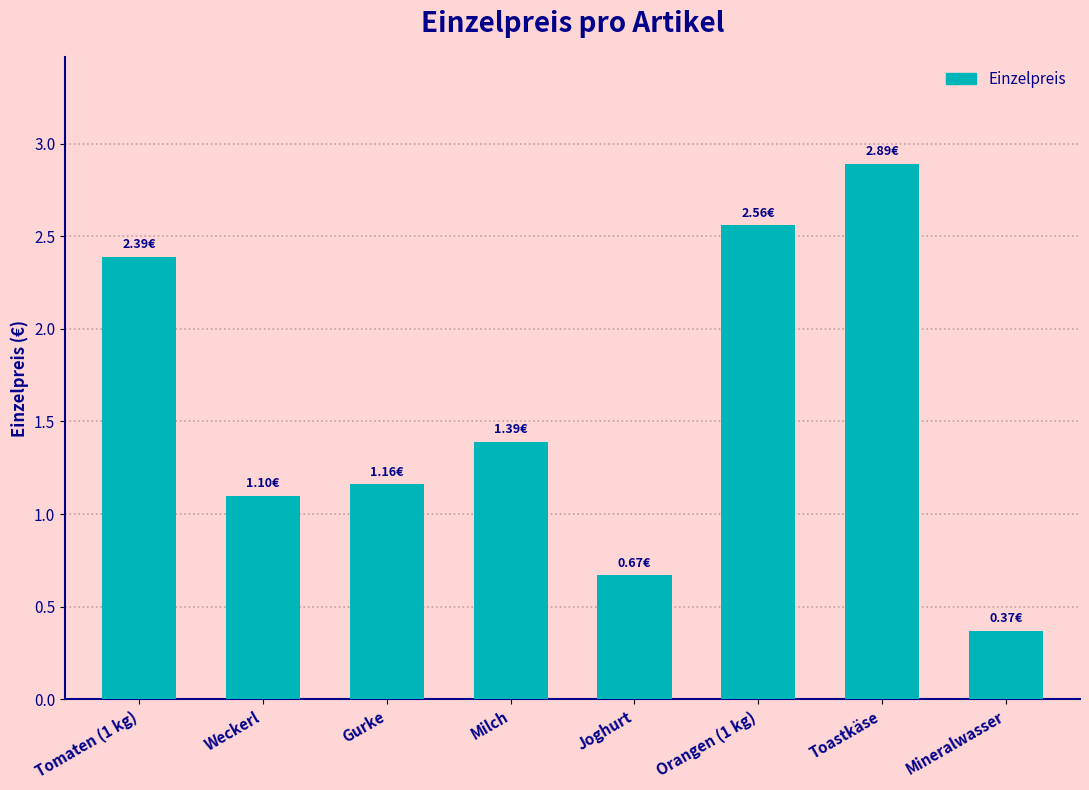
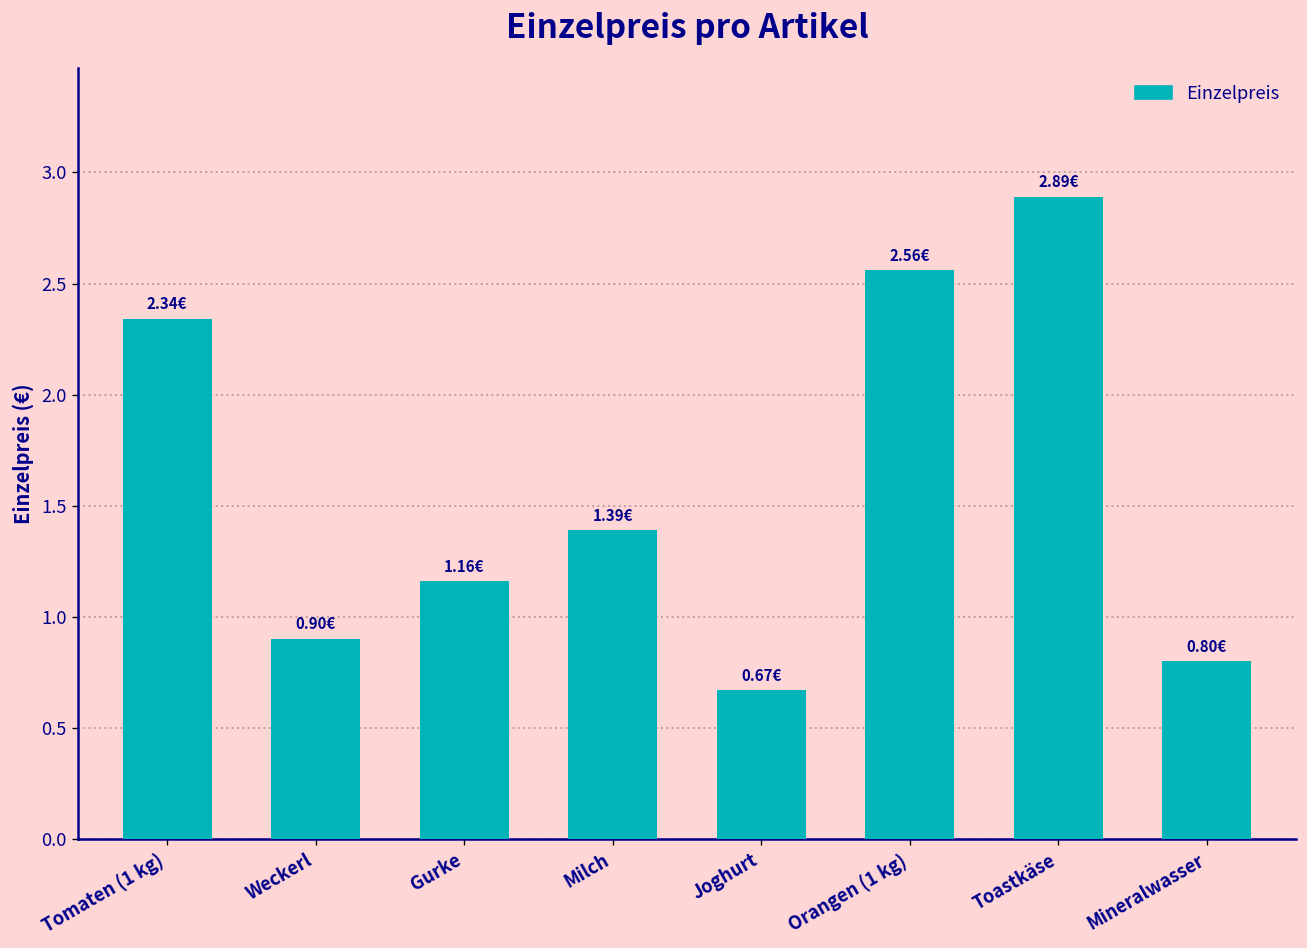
Tomaten (1 kg): 2.39€ -> 2.34€
Weckerl: 1.10€ -> 0.90€
Mineralwasser: 0.37€ -> 0.80€
